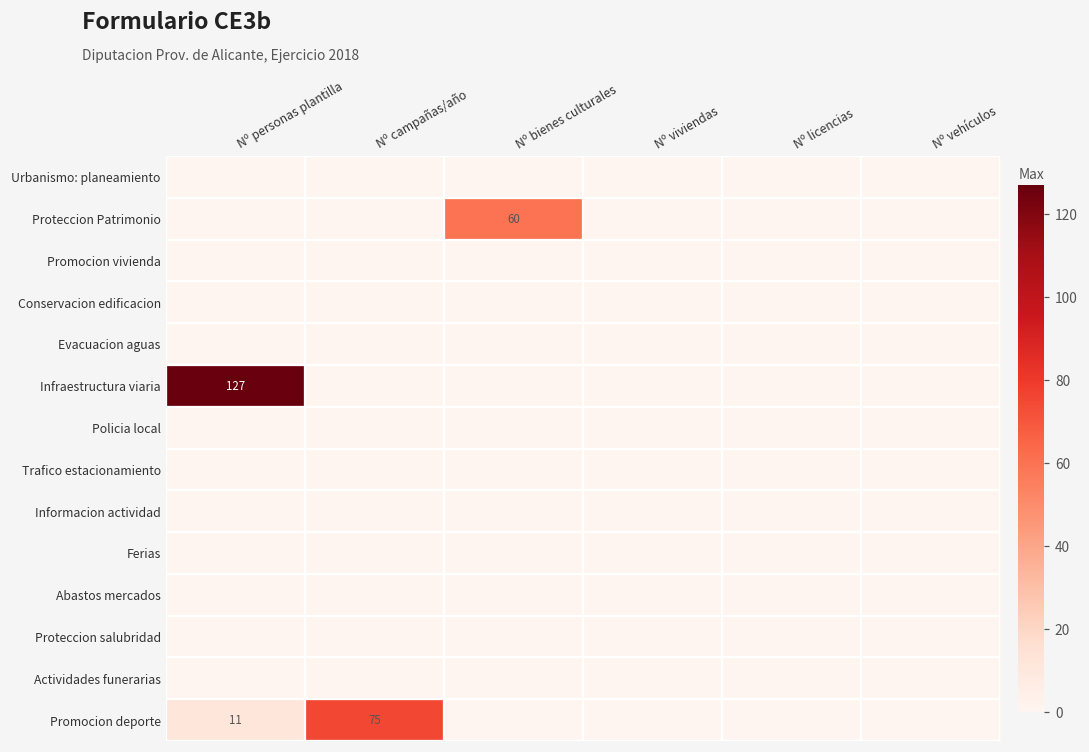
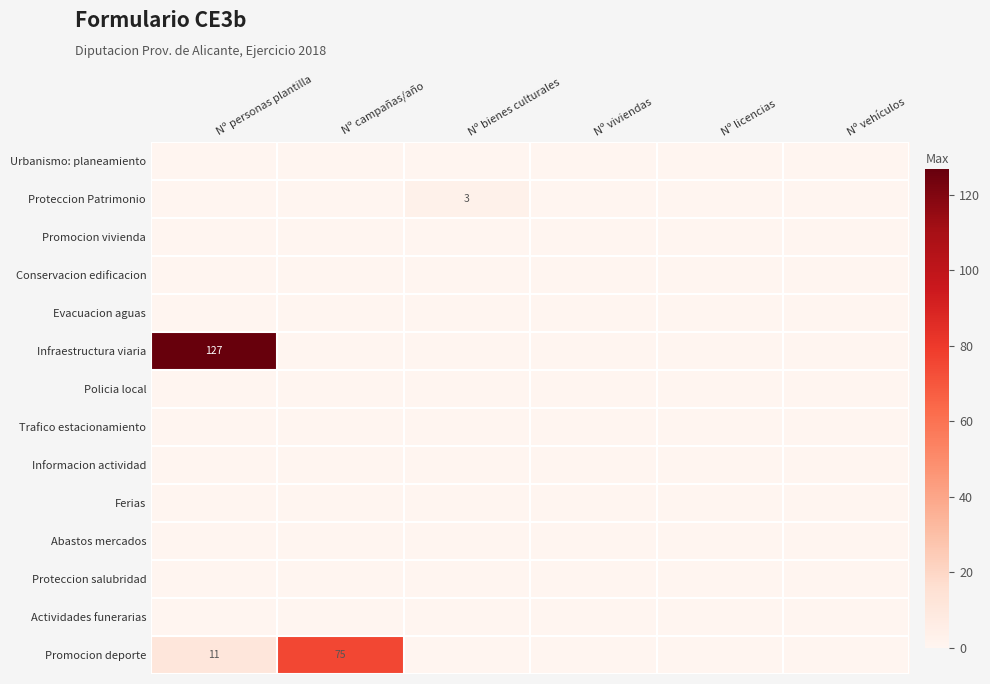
Proteccion Patrimonio, Nº bienes culturales: 60 -> 3
